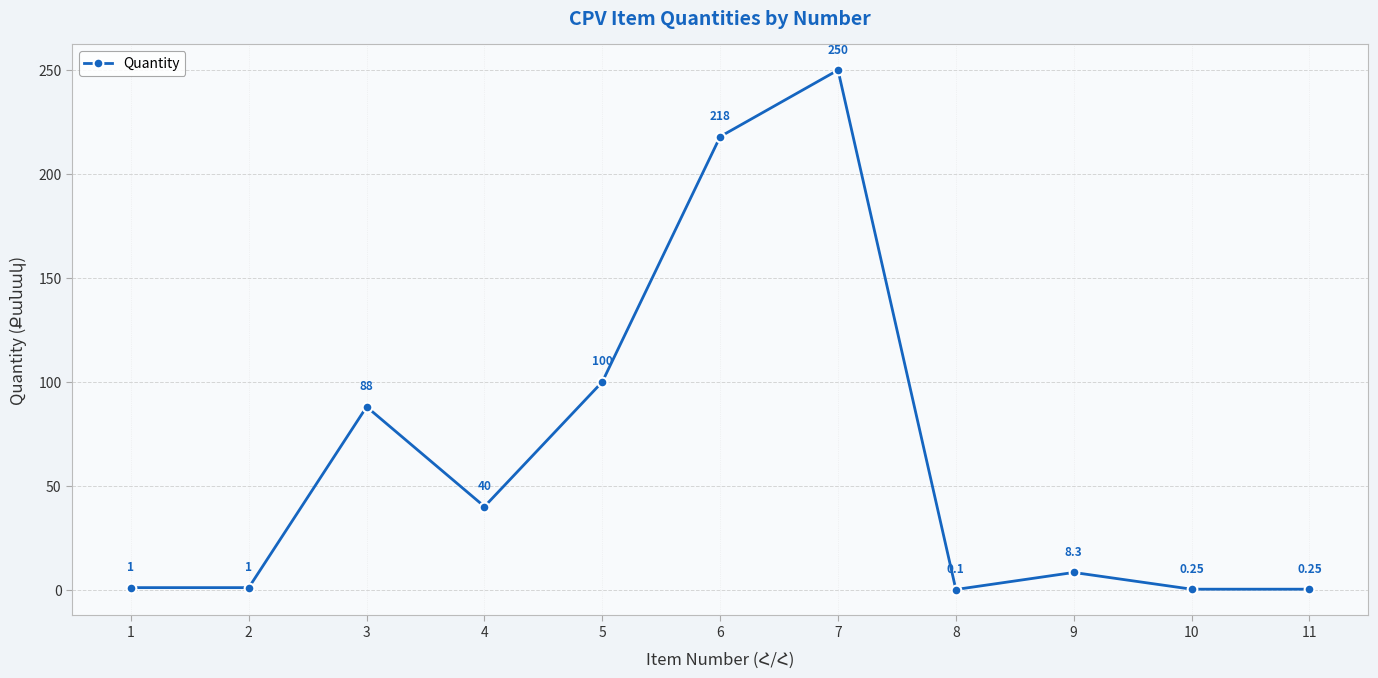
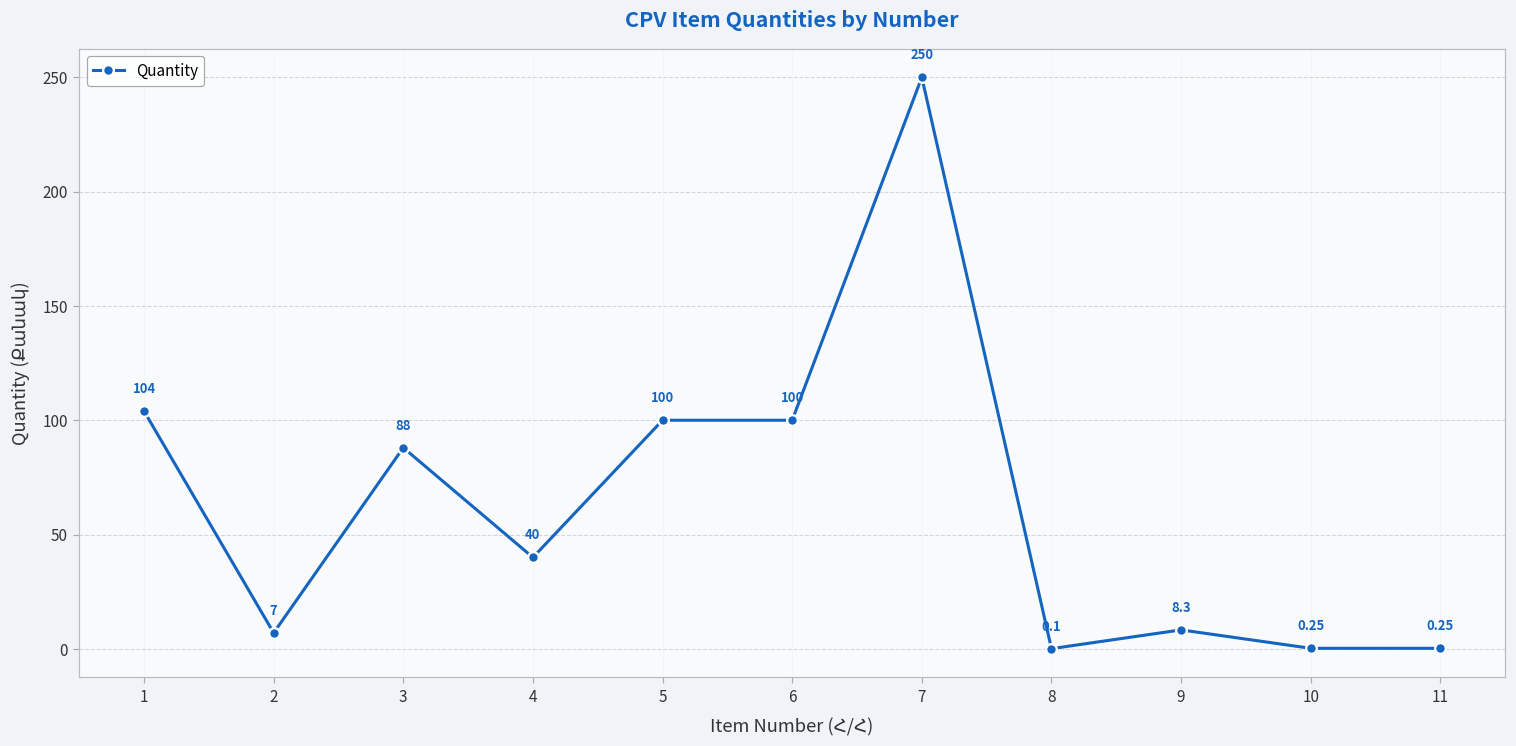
1: 1 -> 104
2: 1 -> 7
6: 218 -> 100
